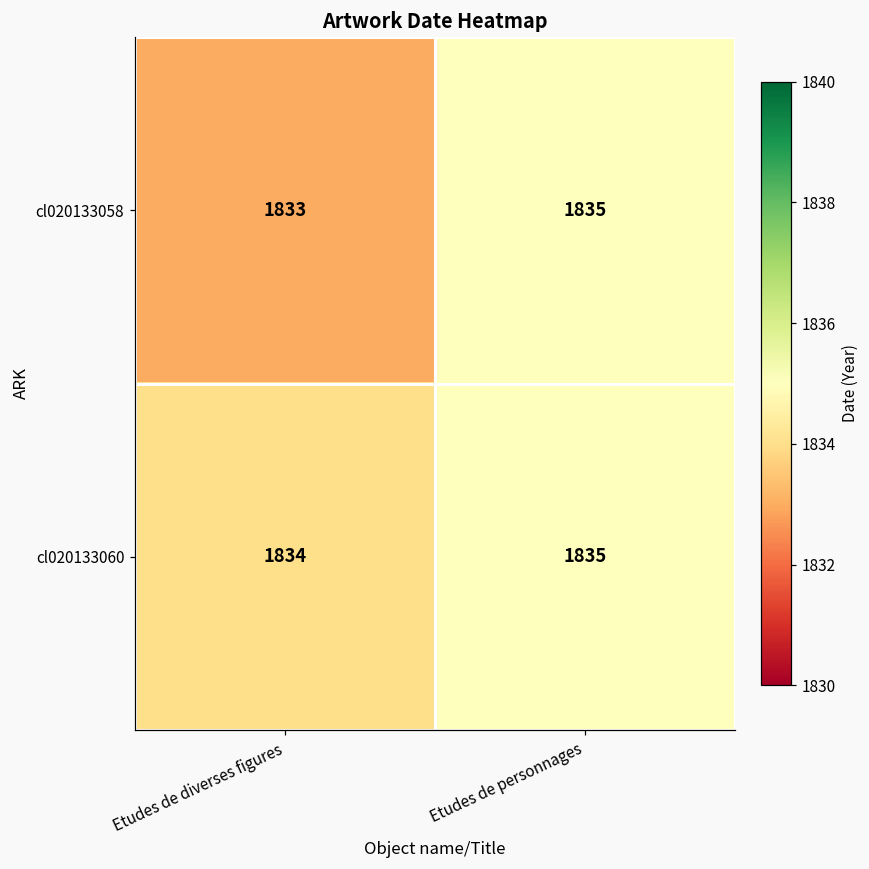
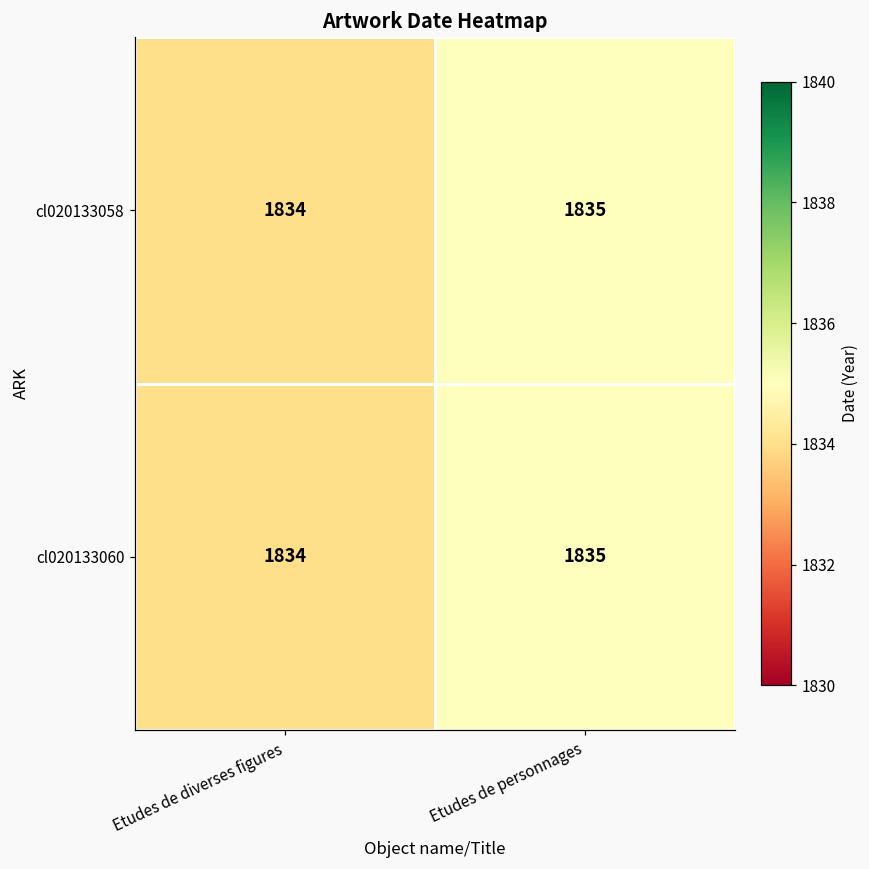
cl020133058, Etudes de diverses figures: 1833 -> 1834
